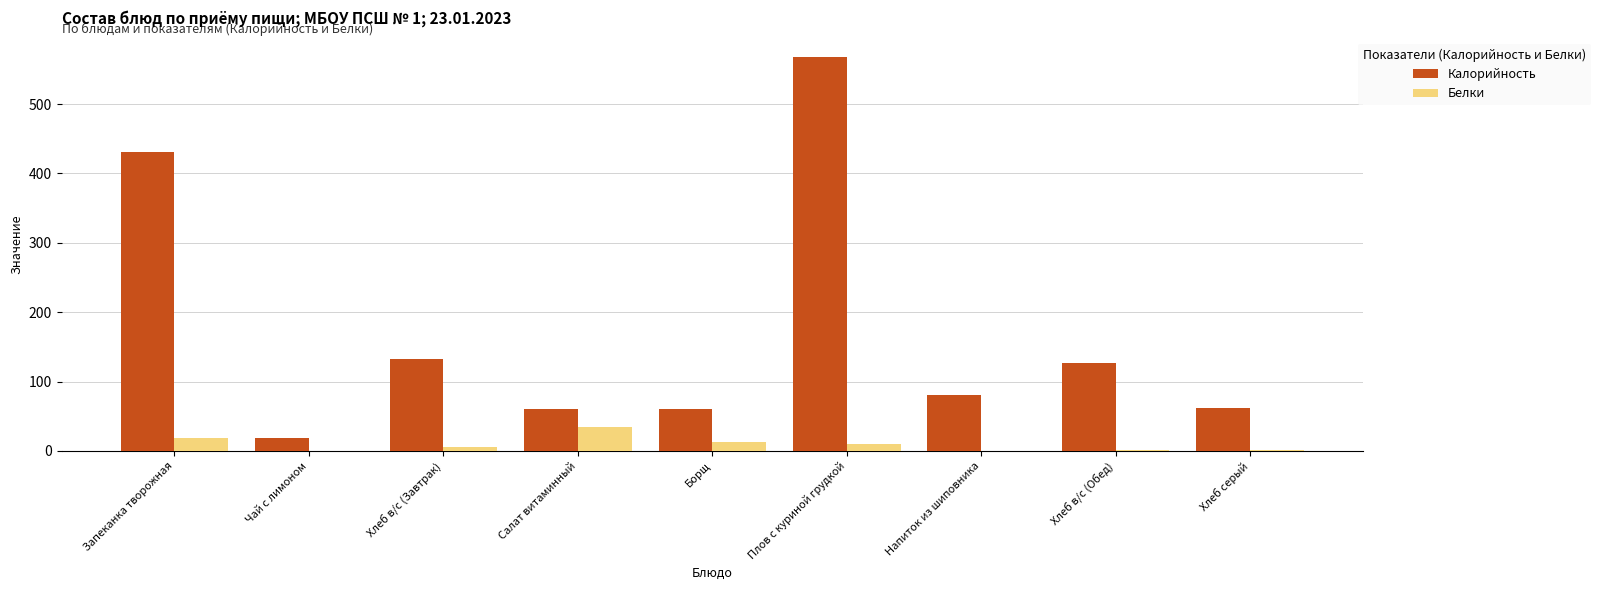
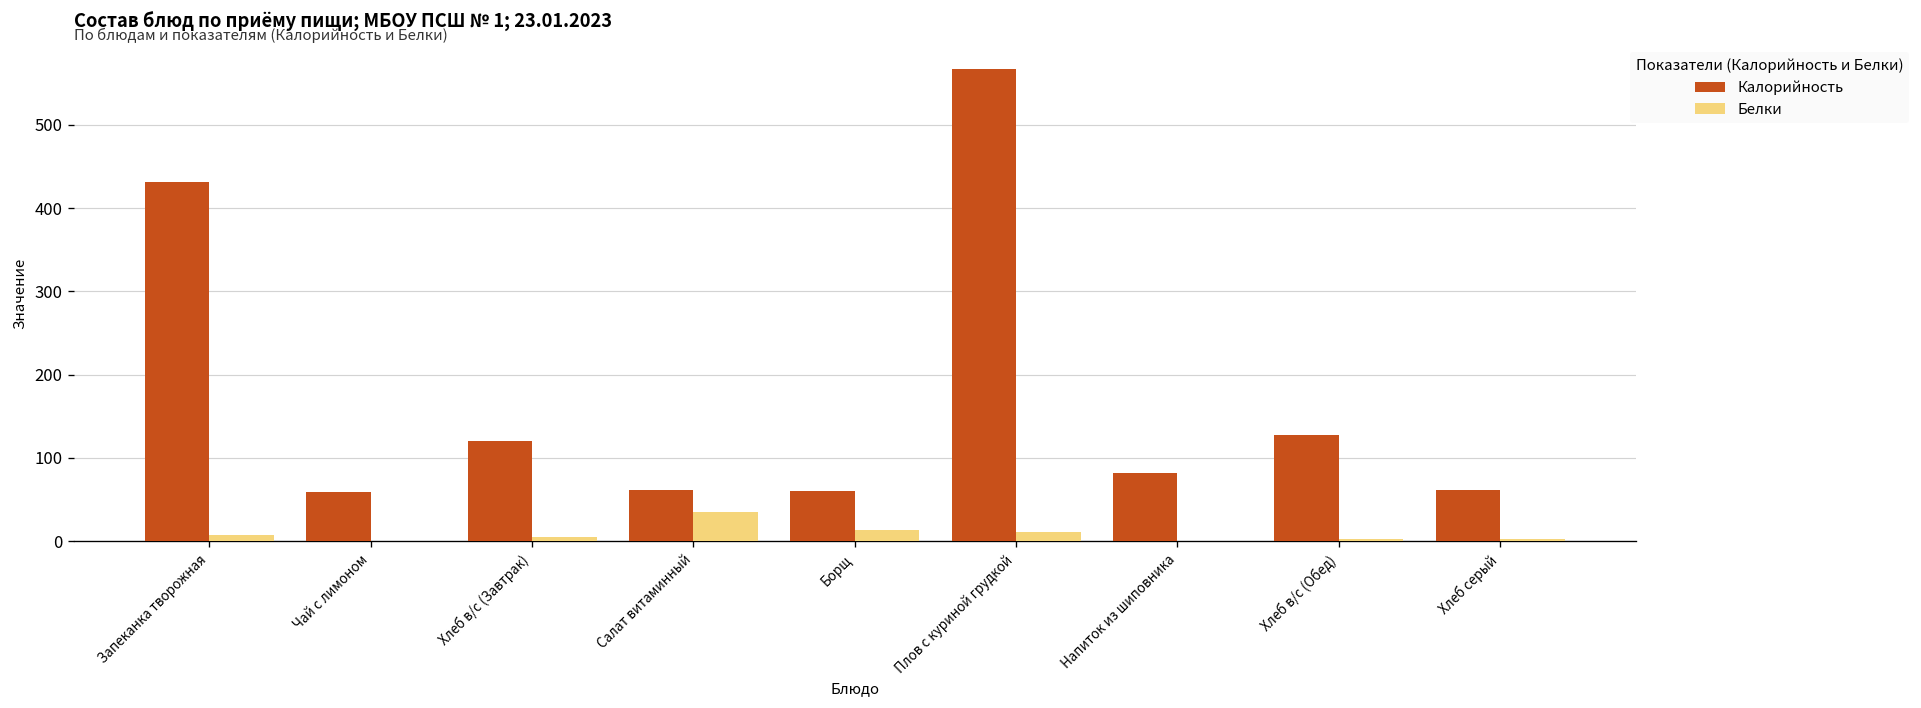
Белки, Запеканка творожная: 20 -> 10
Калорийность, Чай с лимоном: 20 -> 60
Калорийность, Хлеб в/с (Завтрак): 130 -> 120
